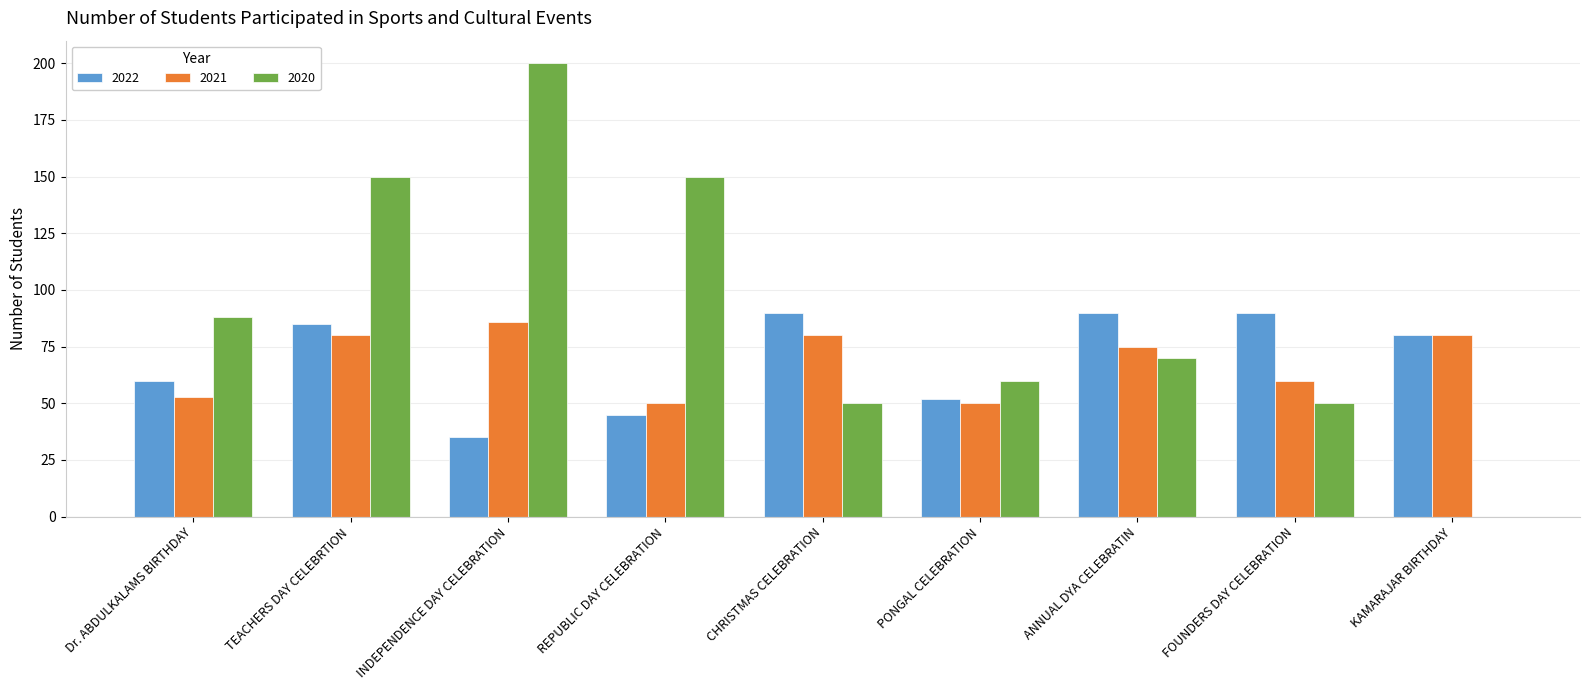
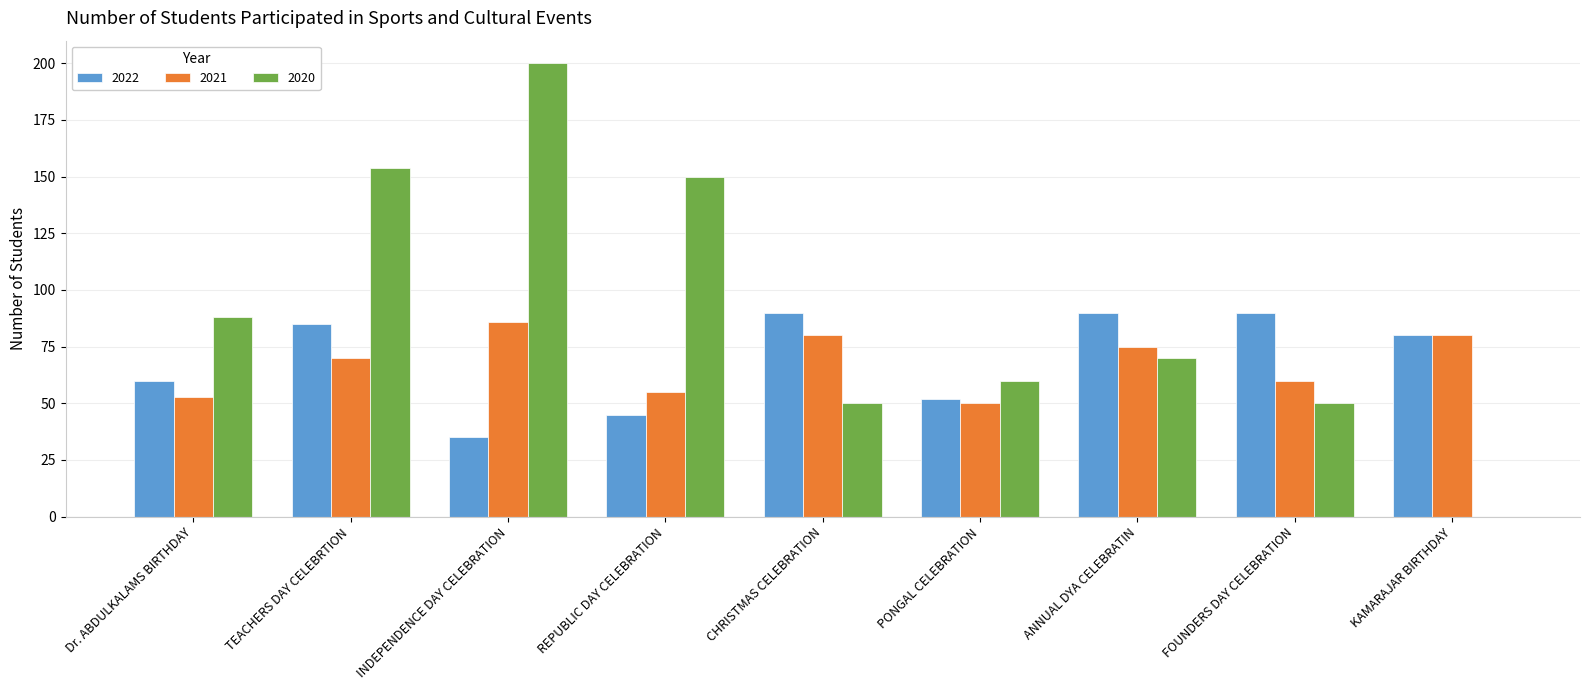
2021, TEACHERS DAY CELEBRTION: 80 -> 70
2020, TEACHERS DAY CELEBRTION: 150 -> 154
2021, REPUBLIC DAY CELEBRATION: 50 -> 55
